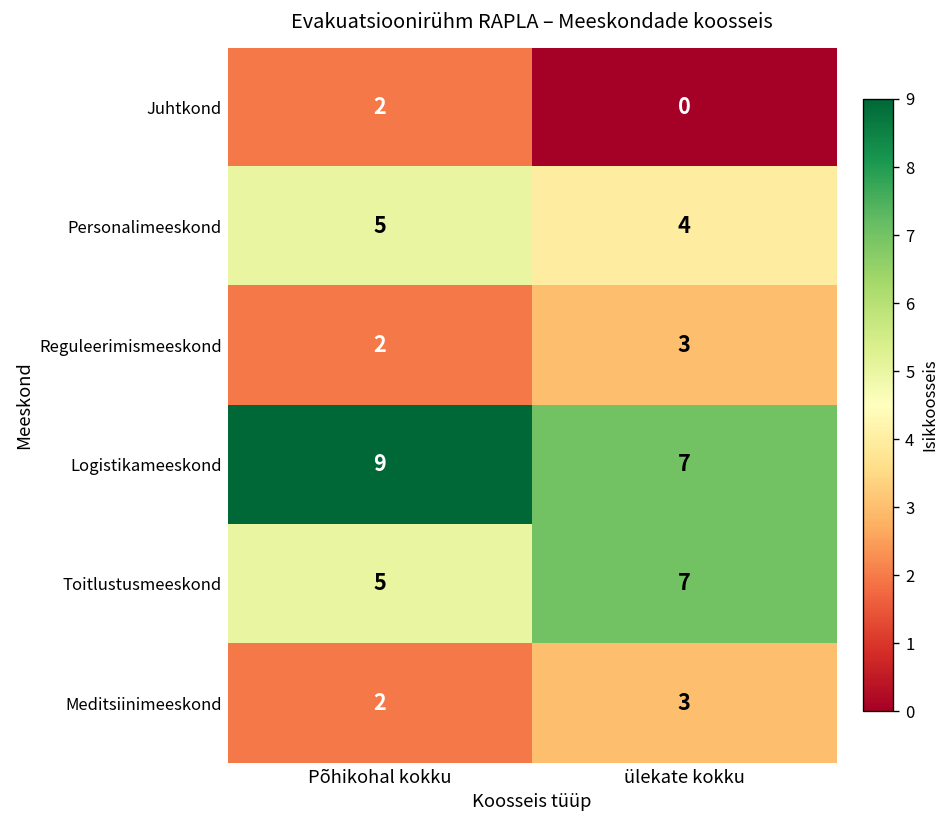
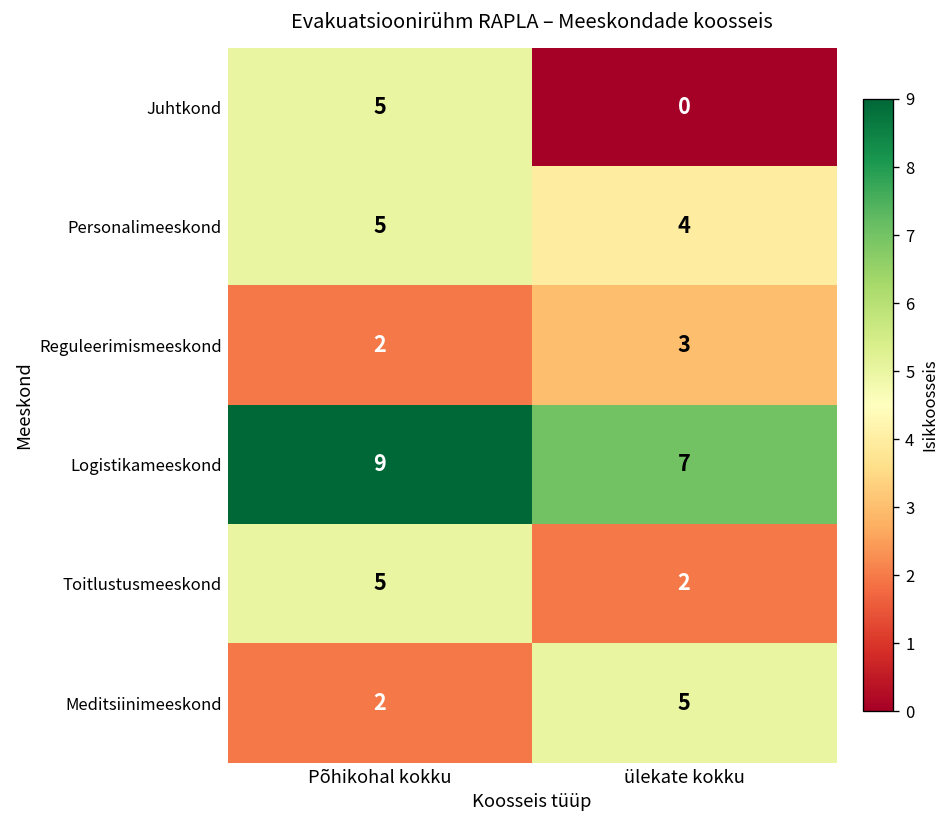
Juhtkond, Põhikohal kokku: 2 -> 5
Toitlustusmeeskond, ülekate kokku: 7 -> 2
Meditsiinimeeskond, ülekate kokku: 3 -> 5
